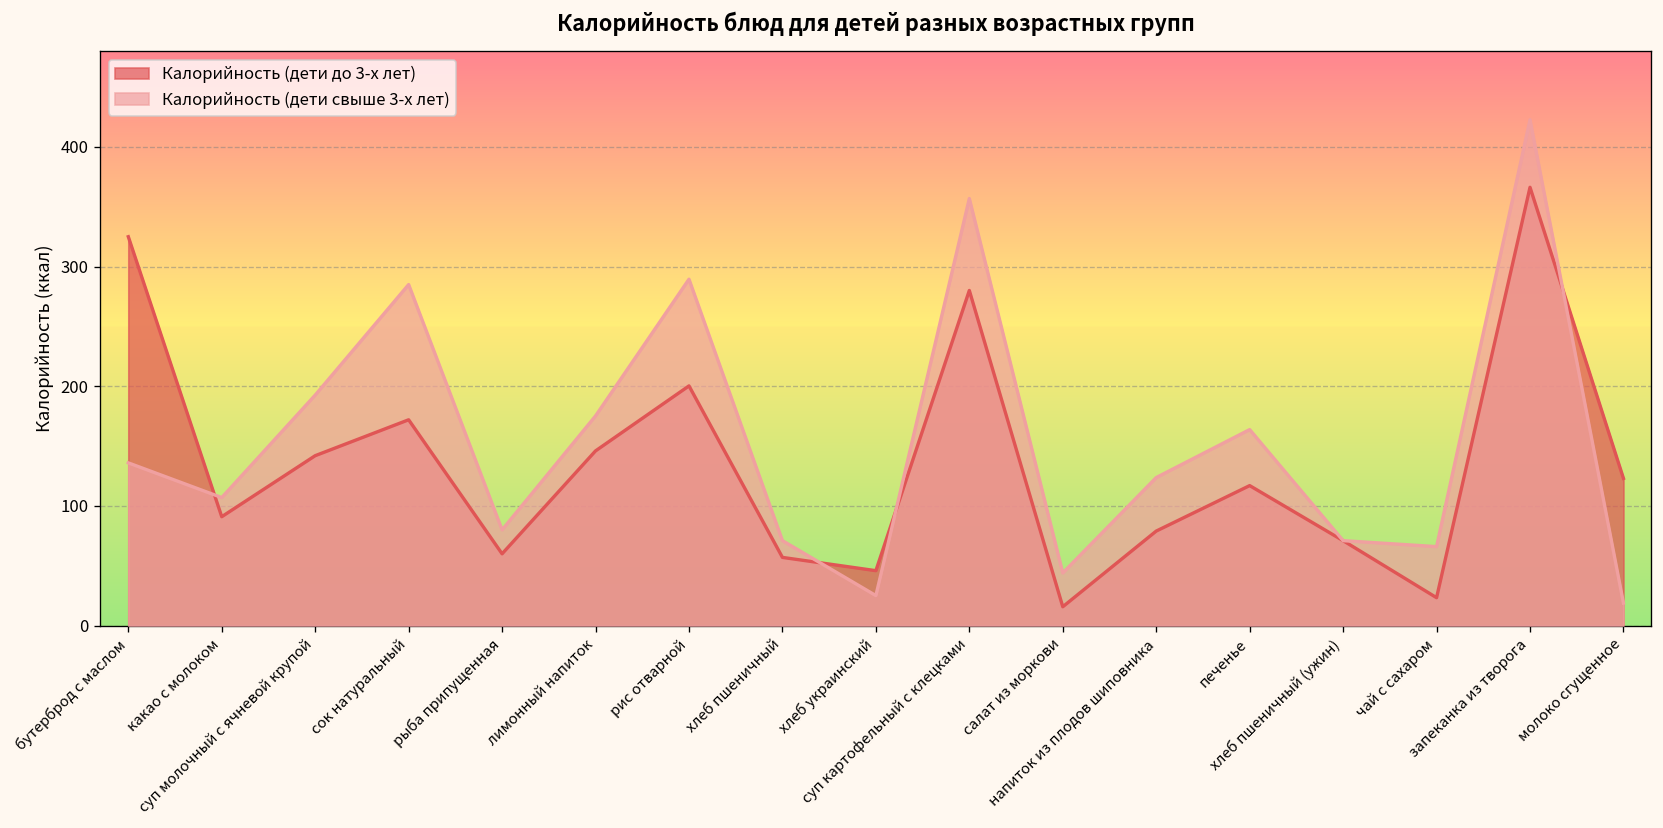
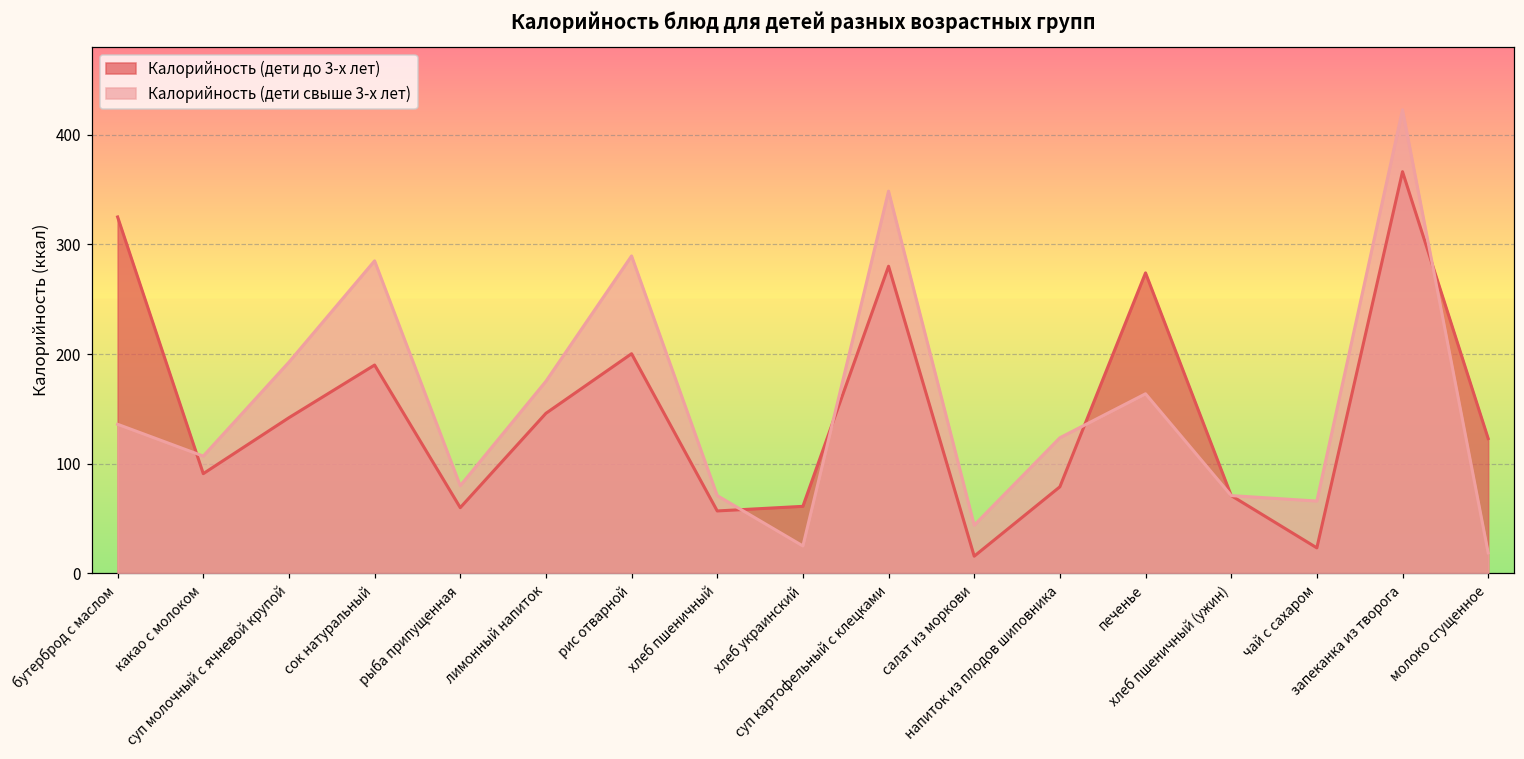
Калорийность (дети до 3-х лет), сок натуральный: 170 -> 190
Калорийность (дети до 3-х лет), хлеб украинский: 50 -> 60
Калорийность (дети свыше 3-х лет), суп картофельный с клецками: 360 -> 350
Калорийность (дети до 3-х лет), печенье: 120 -> 270
